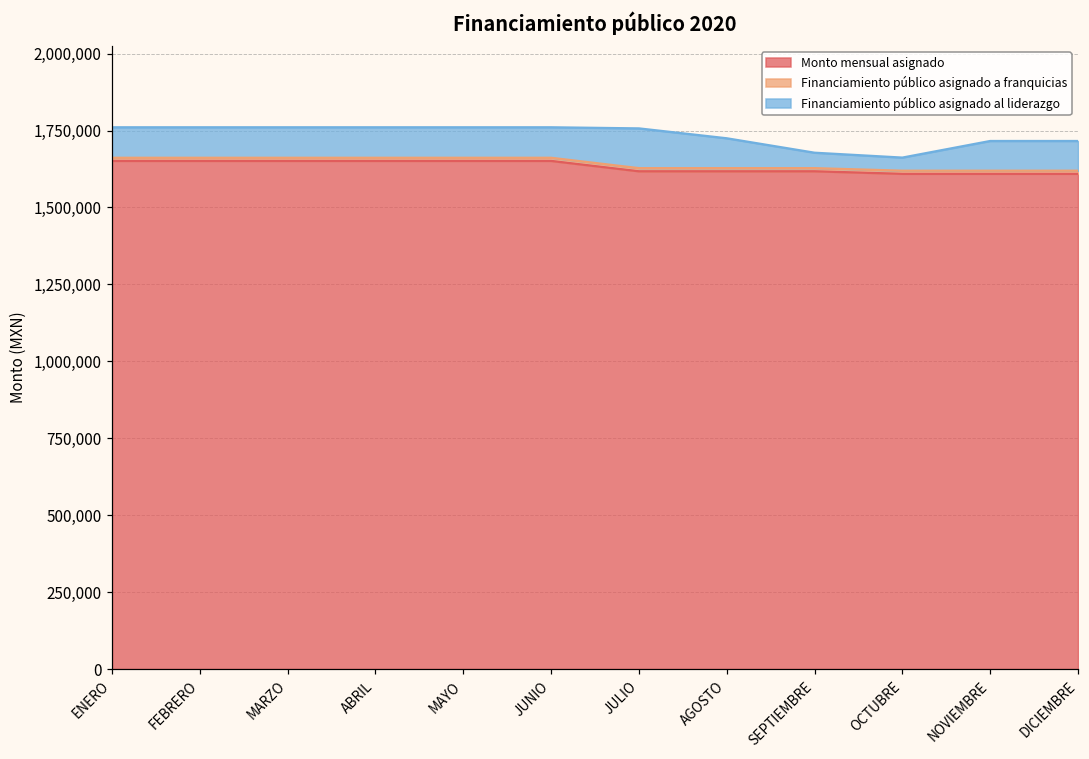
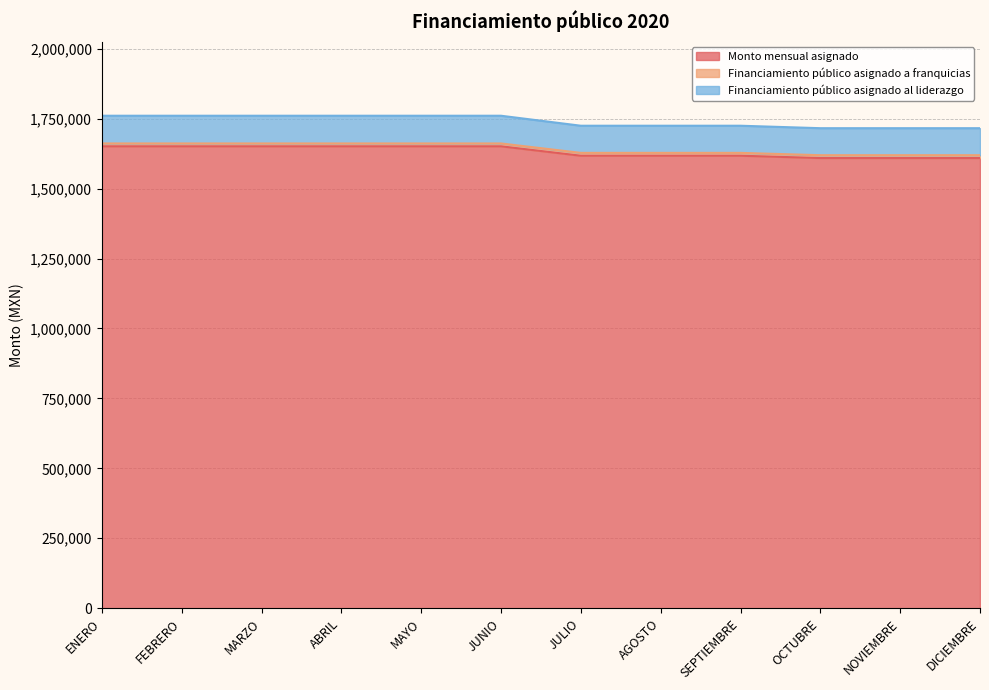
Financiamiento público asignado al liderazgo, JULIO: 130,000 -> 100,000
Financiamiento público asignado al liderazgo, SEPTIEMBRE: 50,000 -> 100,000
Financiamiento público asignado al liderazgo, OCTUBRE: 40,000 -> 100,000
